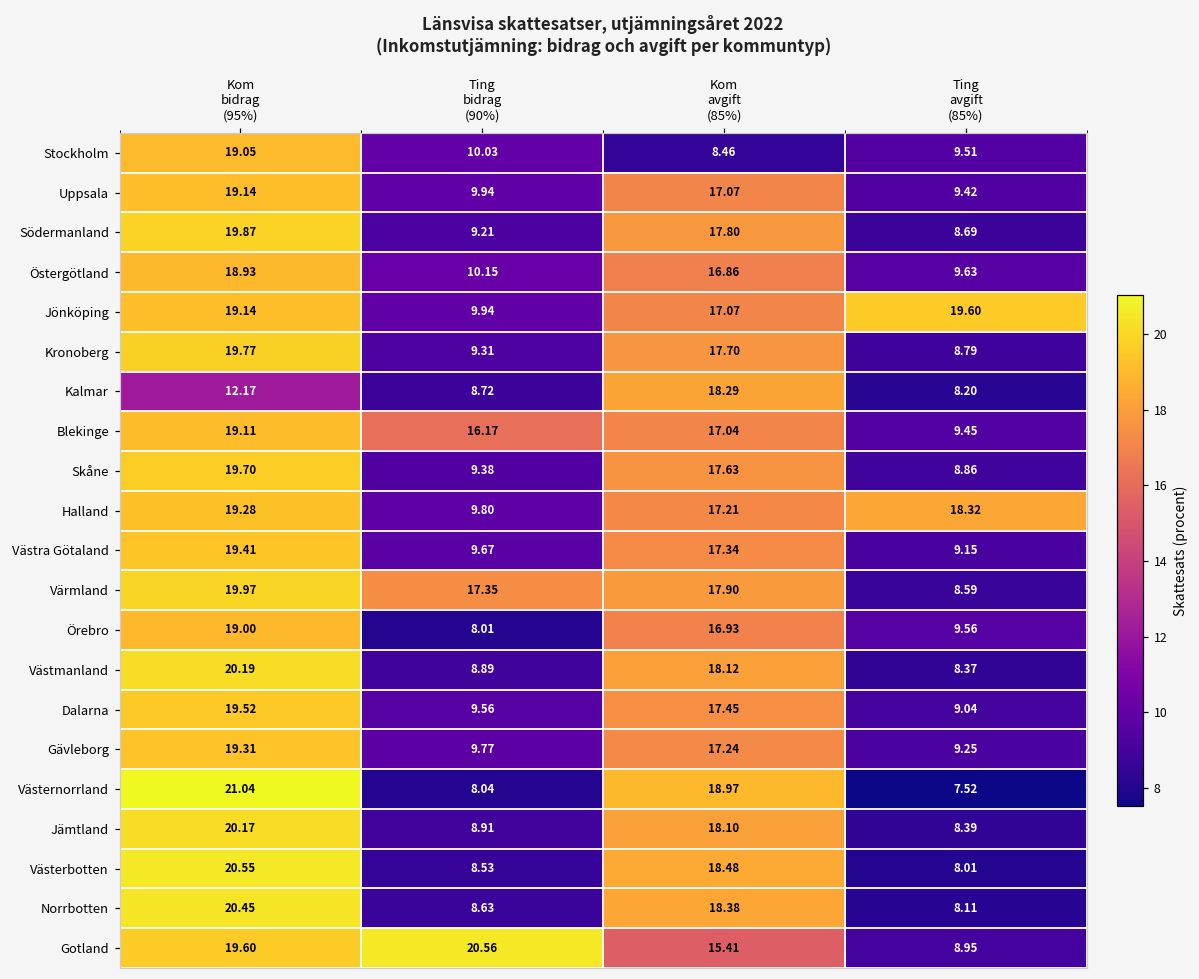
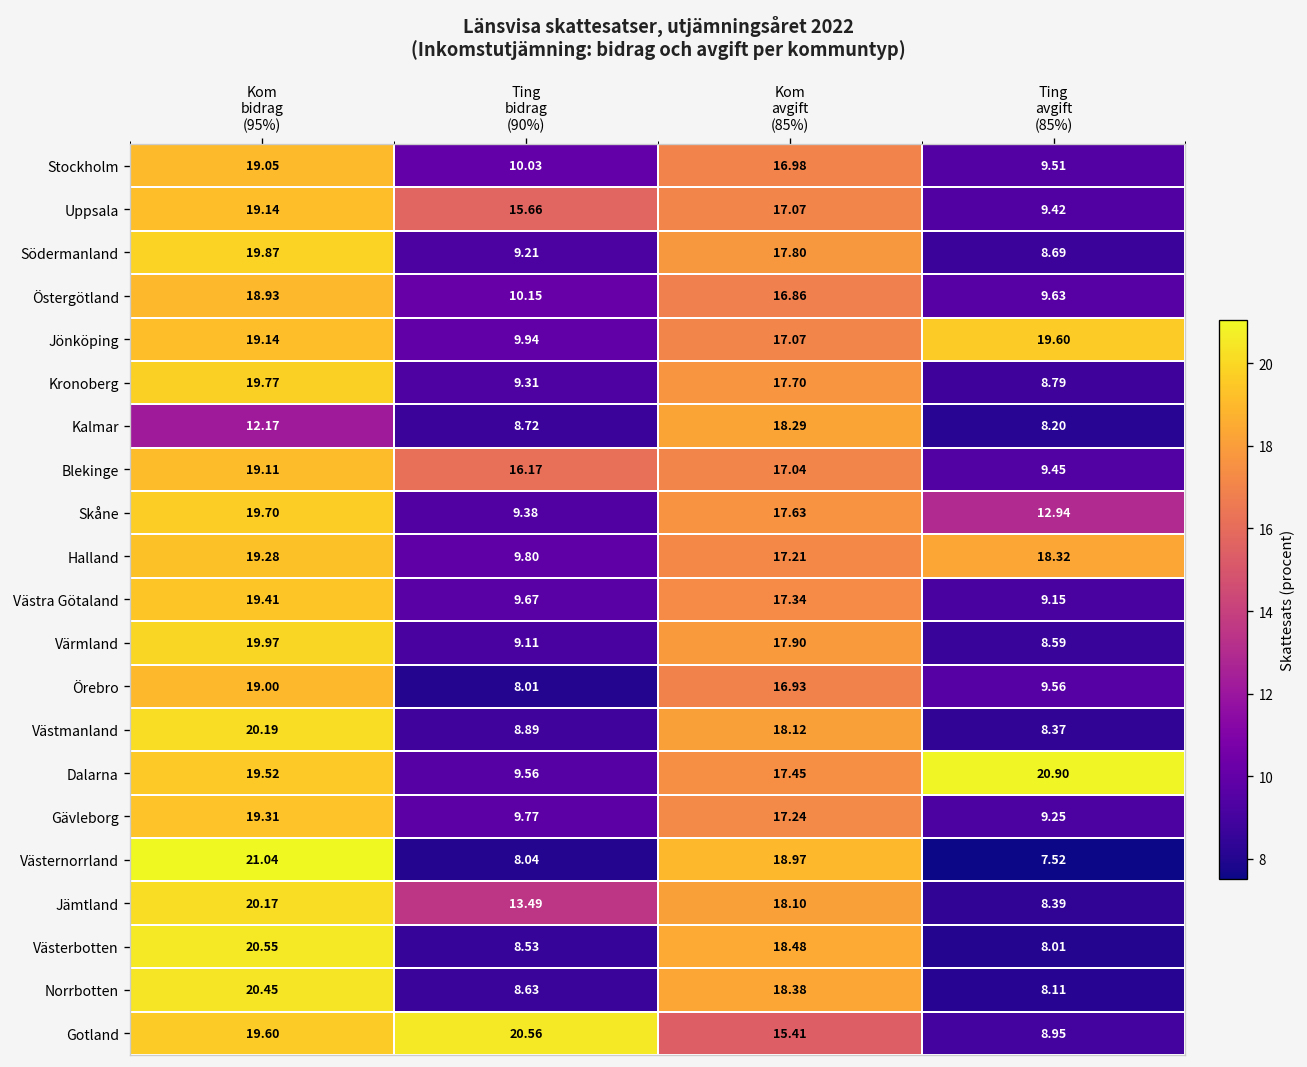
Stockholm, Kom avgift (85%): 8.46 -> 16.98
Uppsala, Ting bidrag (90%): 9.94 -> 15.66
Skåne, Ting avgift (85%): 8.86 -> 12.94
Värmland, Ting bidrag (90%): 17.35 -> 9.11
Dalarna, Ting avgift (85%): 9.04 -> 20.90
Jämtland, Ting bidrag (90%): 8.91 -> 13.49
